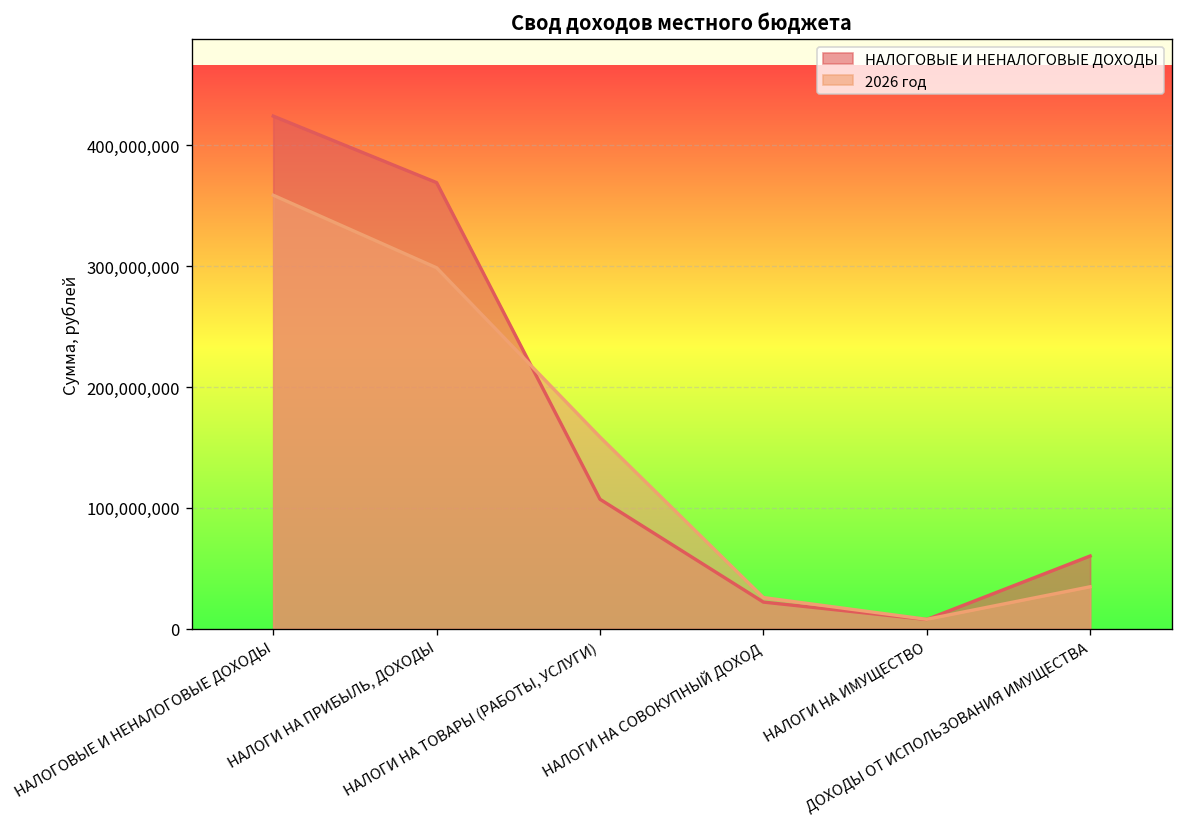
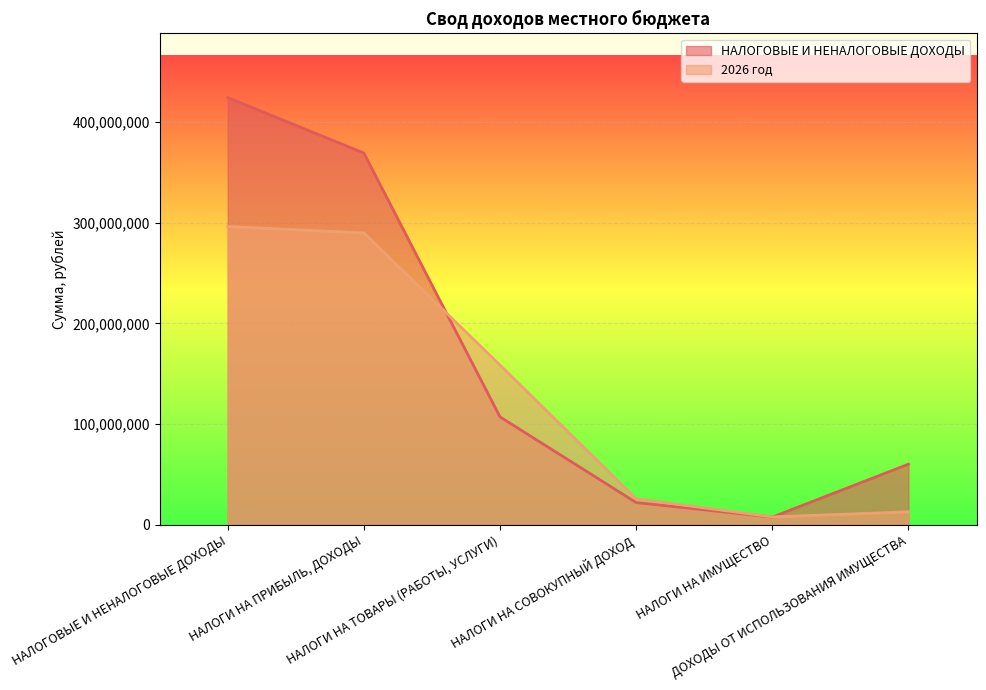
2026 год, НАЛОГОВЫЕ И НЕНАЛОГОВЫЕ ДОХОДЫ: 359,000,000 -> 296,000,000
2026 год, НАЛОГИ НА ПРИБЫЛЬ, ДОХОДЫ: 299,000,000 -> 290,000,000
2026 год, ДОХОДЫ ОТ ИСПОЛЬЗОВАНИЯ ИМУЩЕСТВА: 35,000,000 -> 13,000,000
